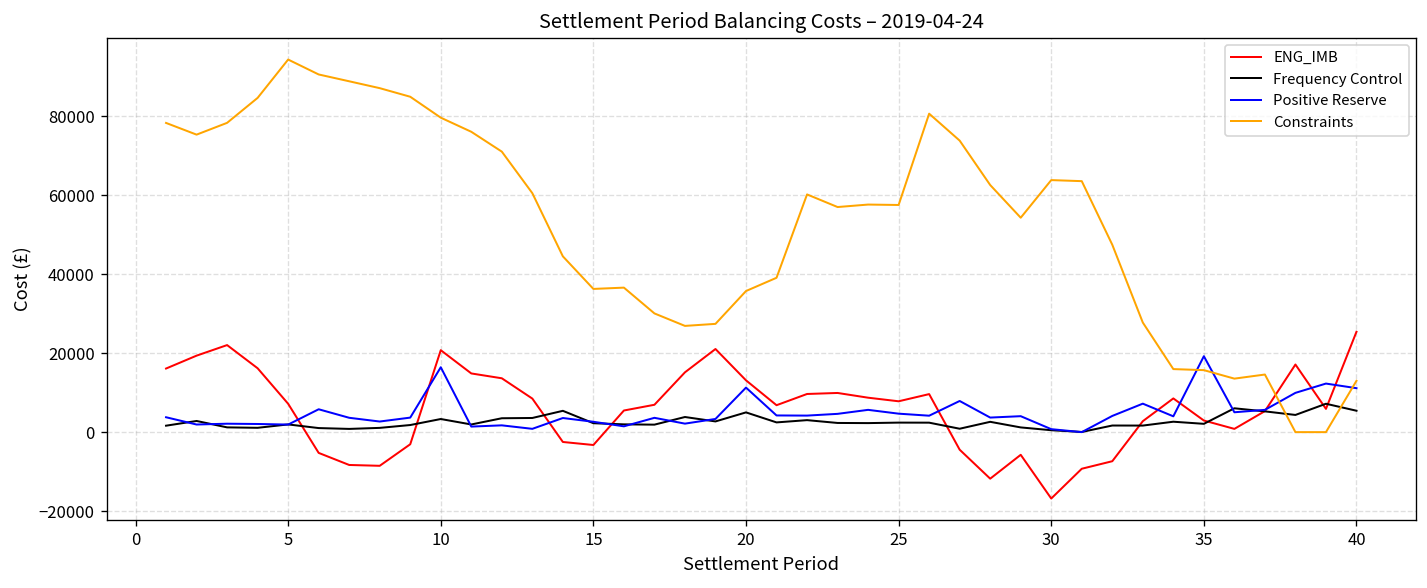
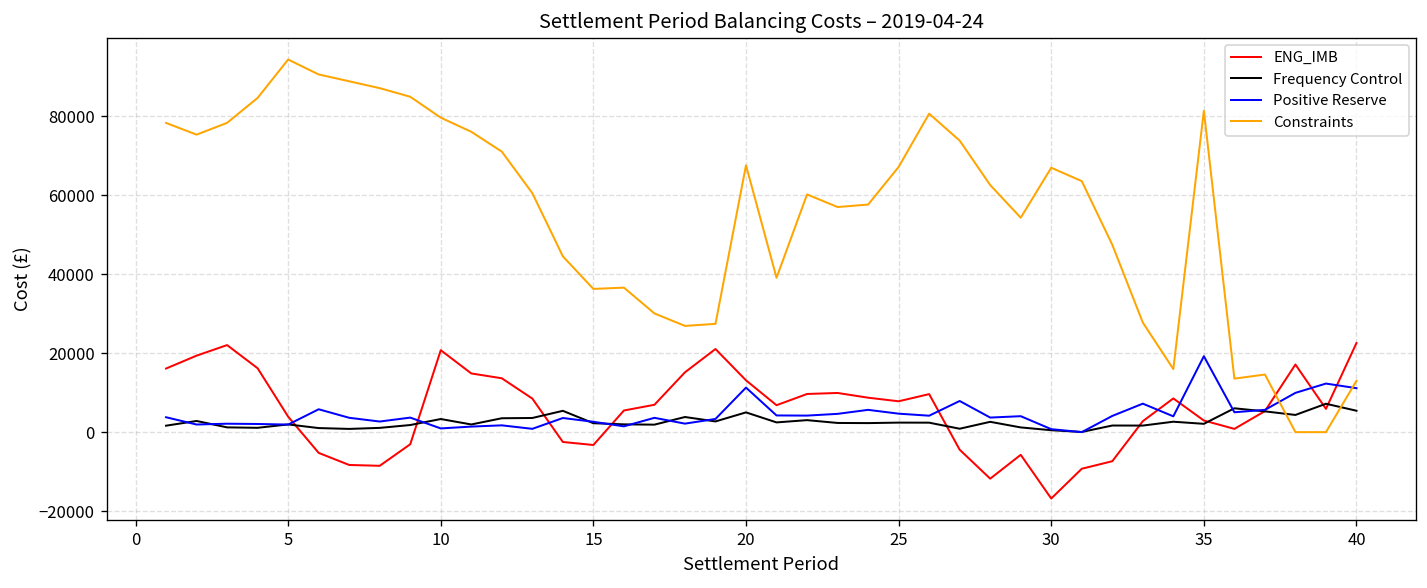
ENG_IMB, 5: 7000 -> 4000
Positive Reserve, 10: 16000 -> 1000
Constraints, 20: 36000 -> 68000
Constraints, 25: 57000 -> 67000
Constraints, 30: 64000 -> 67000
Constraints, 35: 16000 -> 81000
ENG_IMB, 40: 25000 -> 23000
